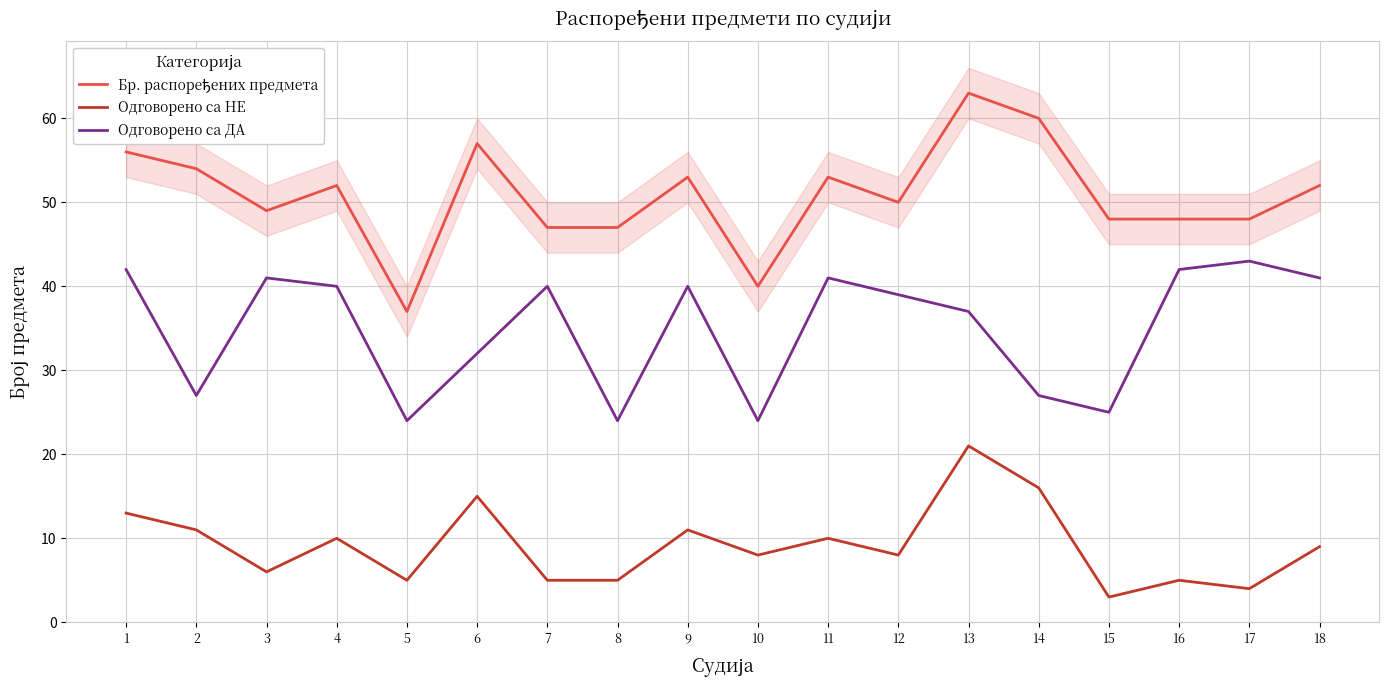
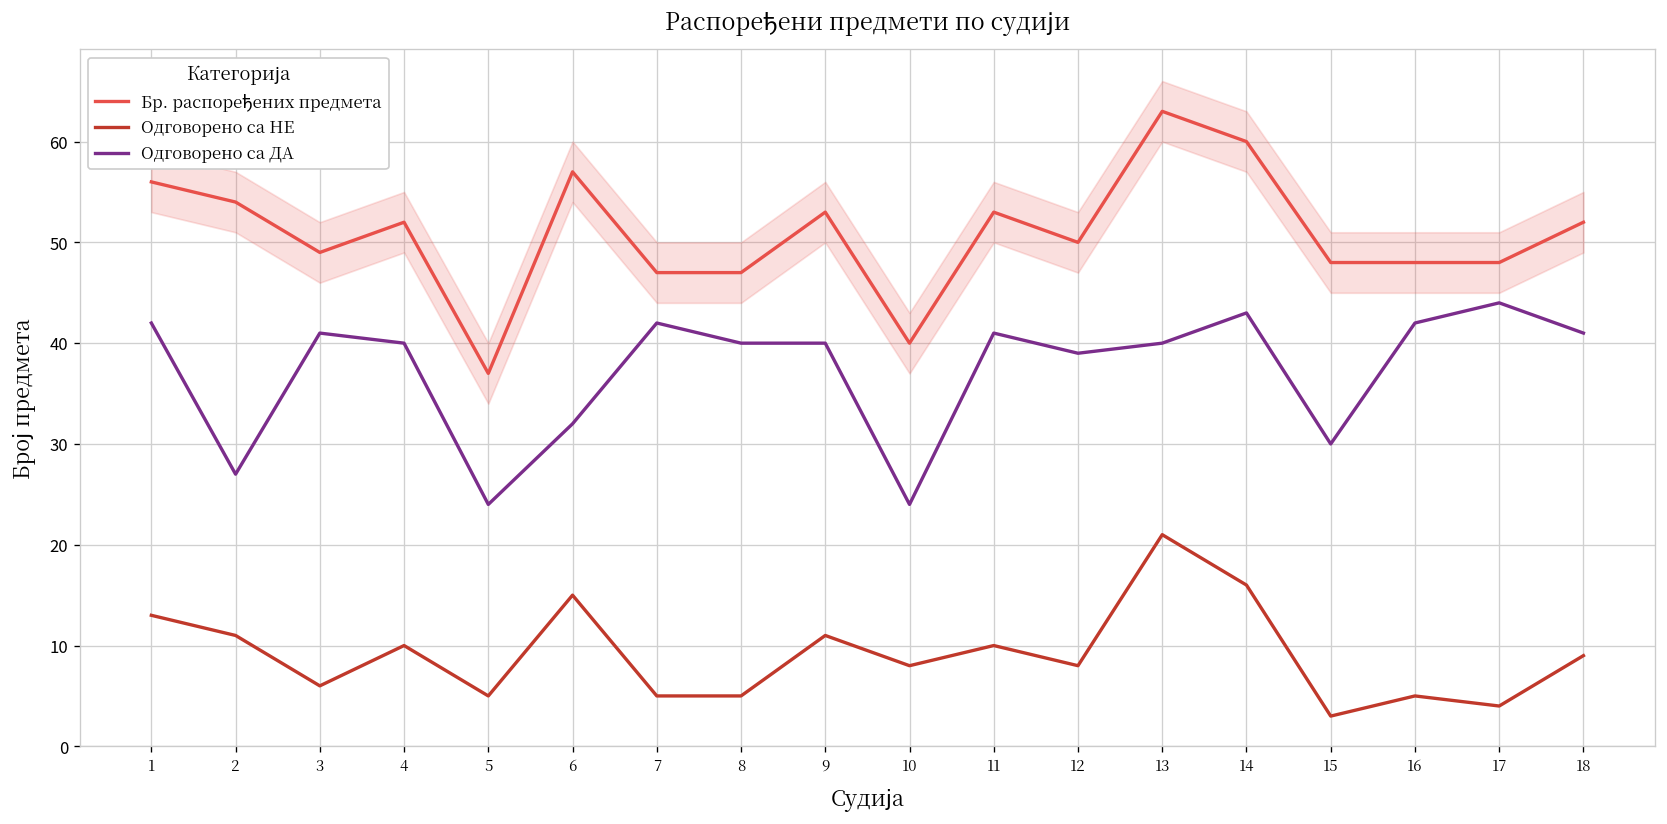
Одговорено са ДА, 7: 40 -> 42
Одговорено са ДА, 8: 24 -> 40
Одговорено са ДА, 13: 37 -> 40
Одговорено са ДА, 14: 27 -> 43
Одговорено са ДА, 15: 25 -> 30
Одговорено са ДА, 17: 43 -> 44
